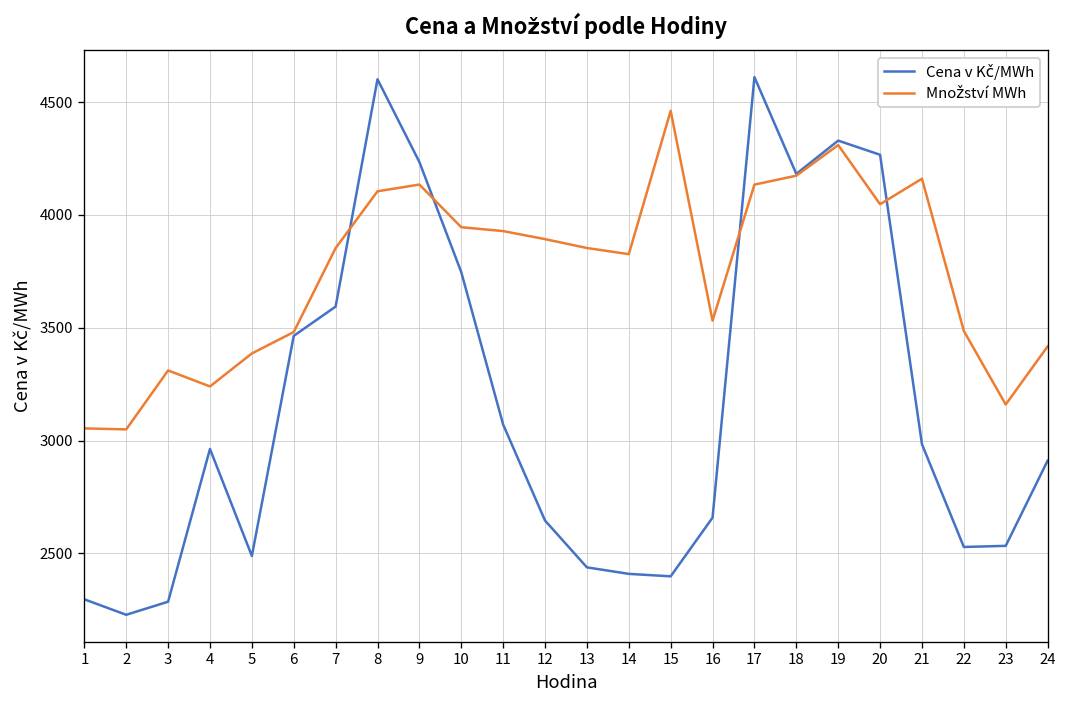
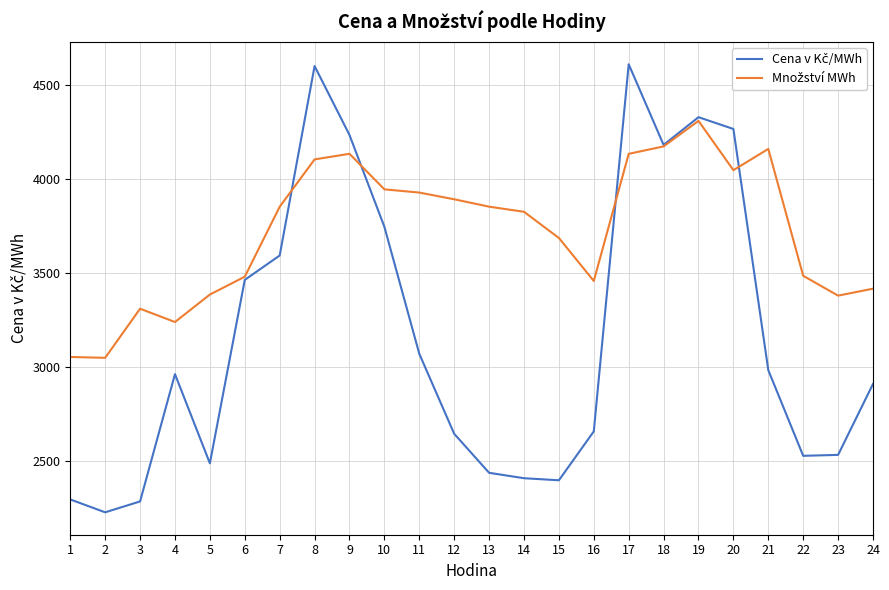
Množství MWh, 15: 4460 -> 3690
Množství MWh, 16: 3530 -> 3460
Množství MWh, 23: 3160 -> 3380
